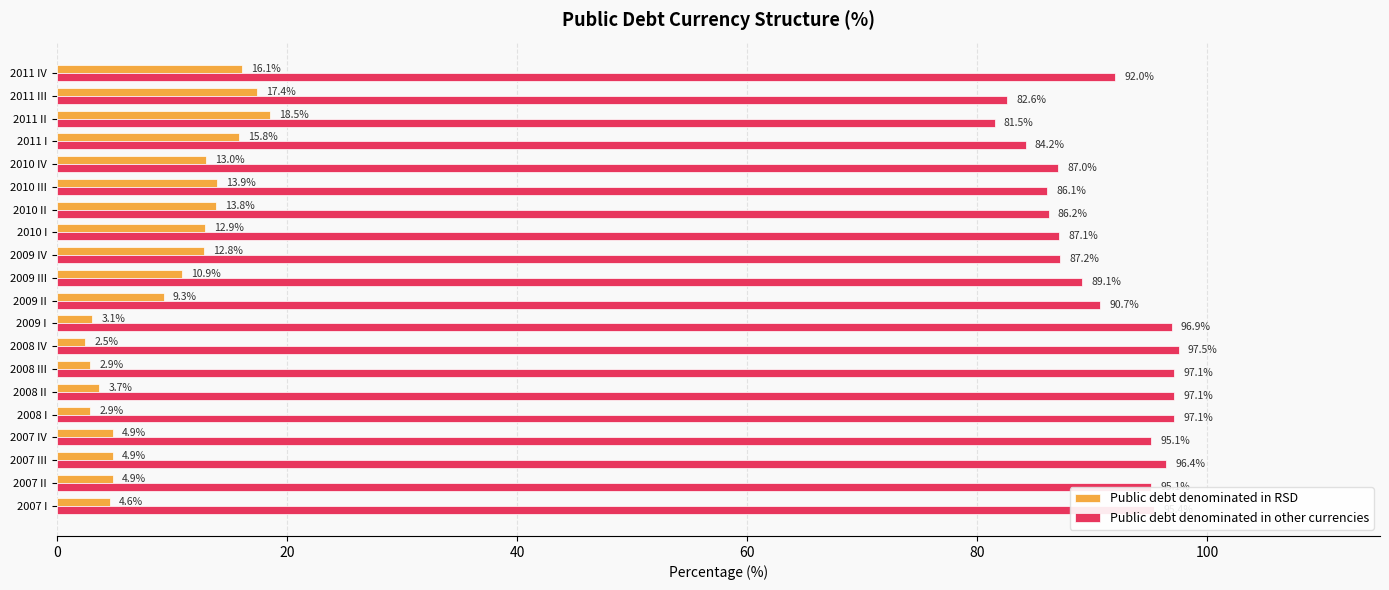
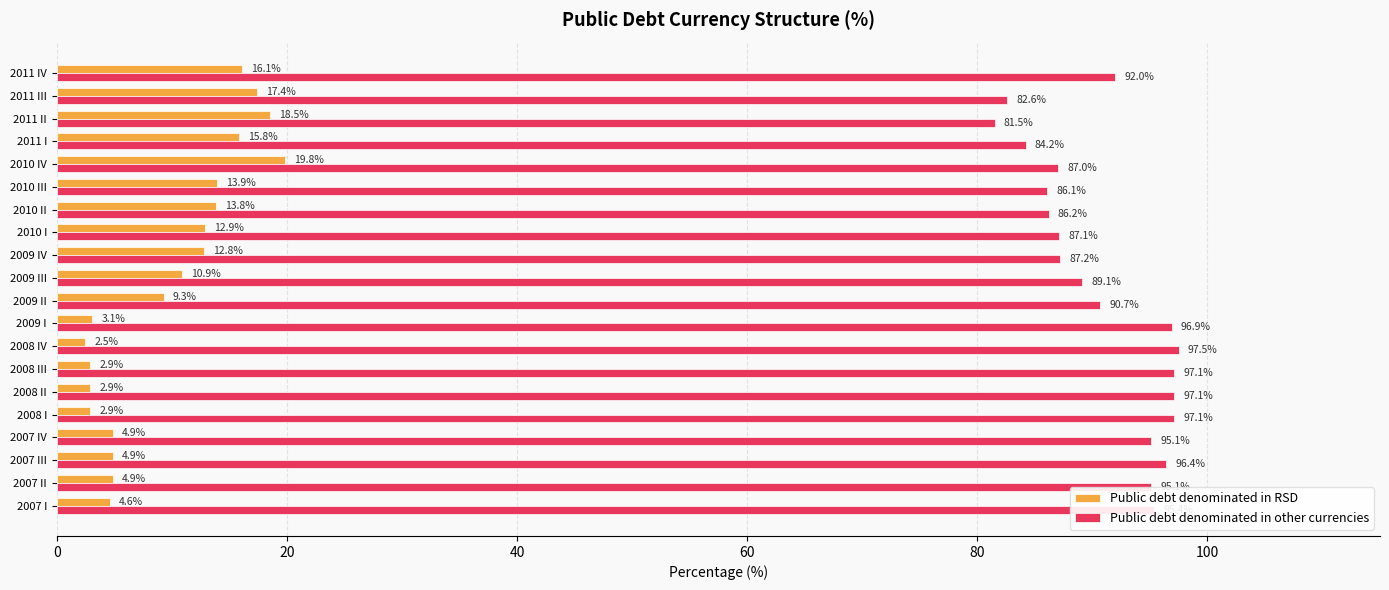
Public debt denominated in RSD, 2010 IV: 13.0% -> 19.8%
Public debt denominated in RSD, 2008 II: 3.7% -> 2.9%
